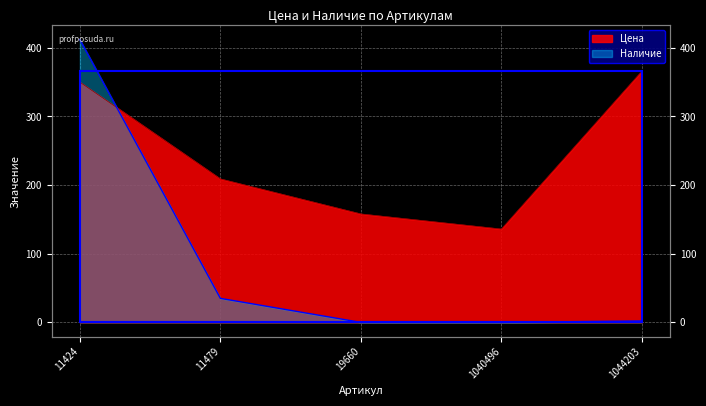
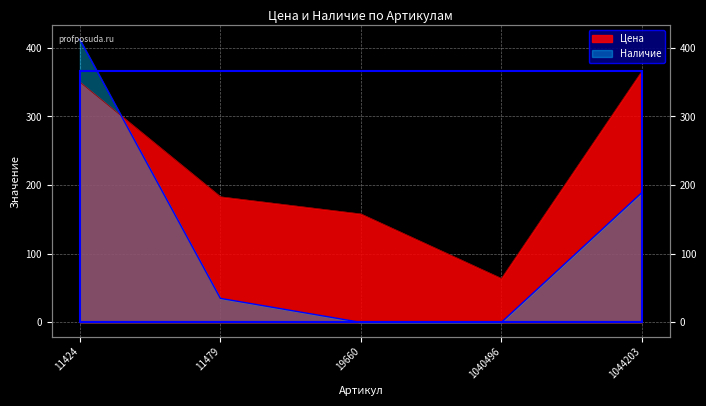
Цена, 11479: 210 -> 180
Цена, 1040496: 140 -> 60
Наличие, 1044203: 0 -> 190
